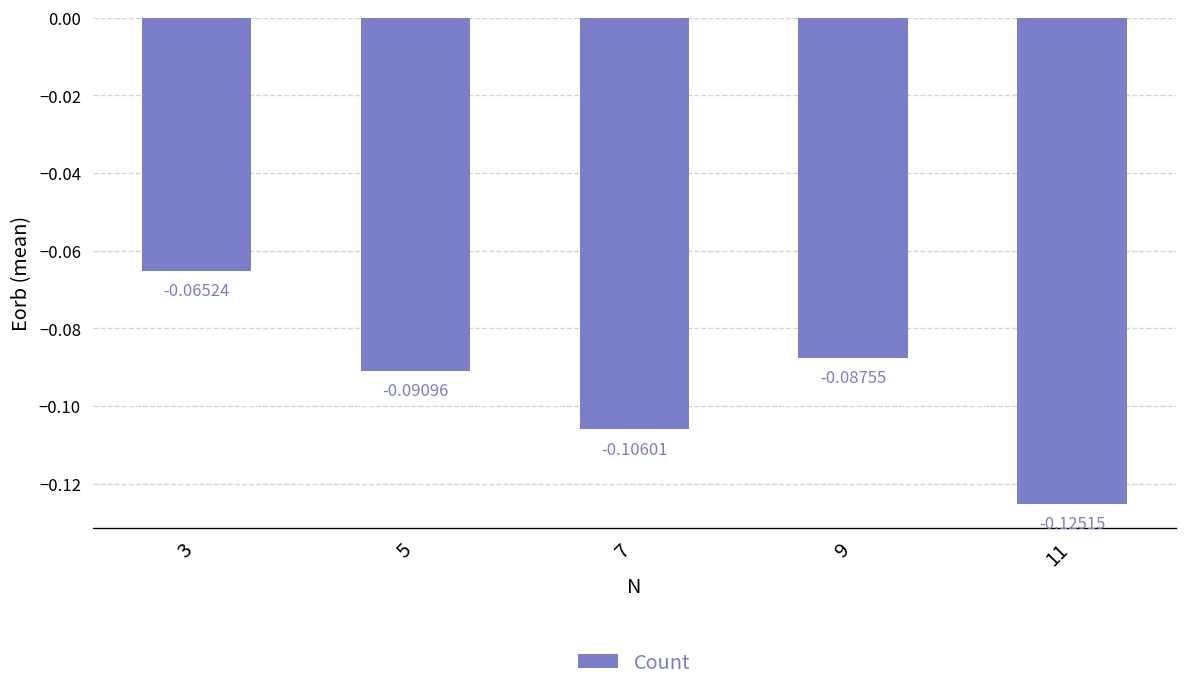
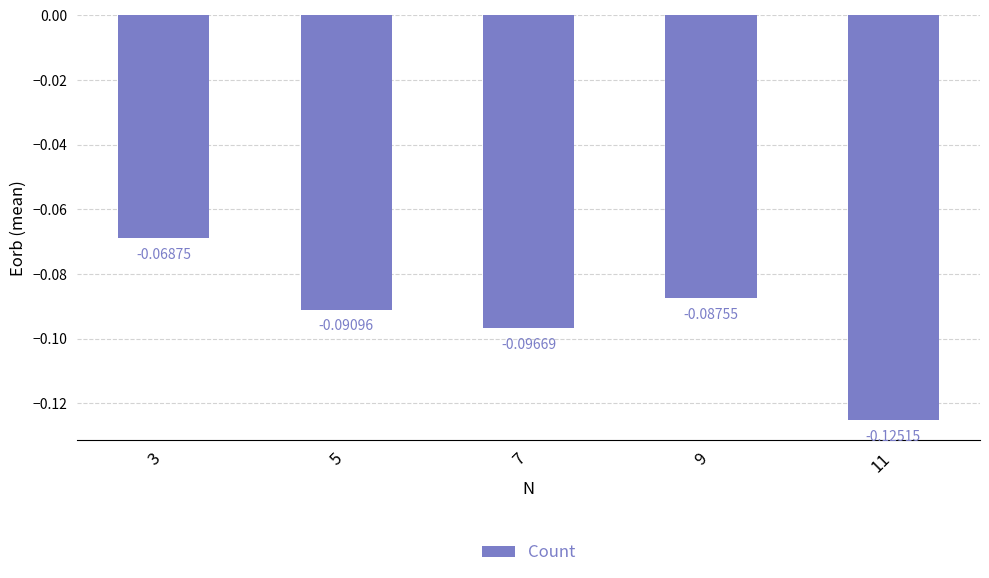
3: -0.06524 -> -0.06875
7: -0.10601 -> -0.09669
